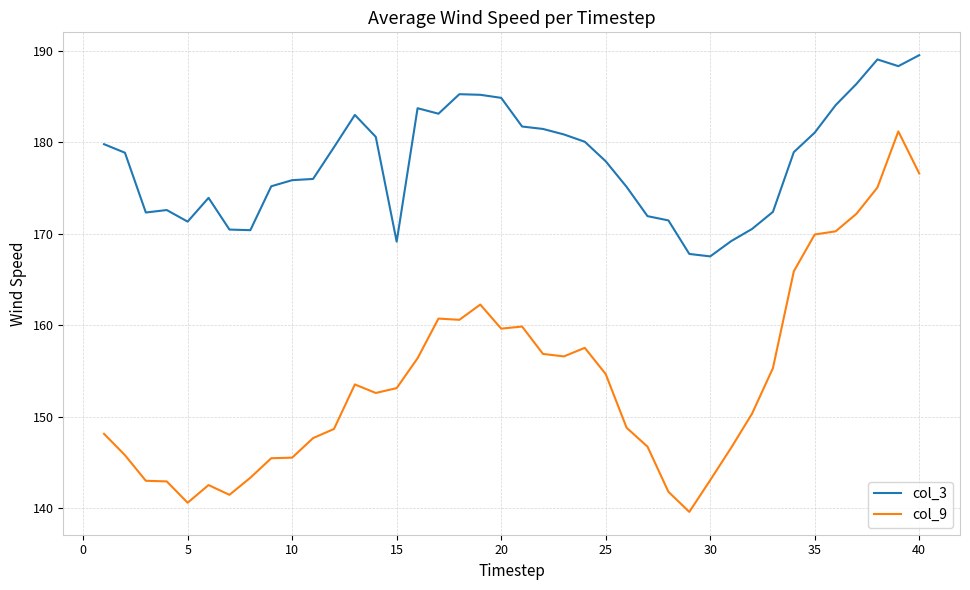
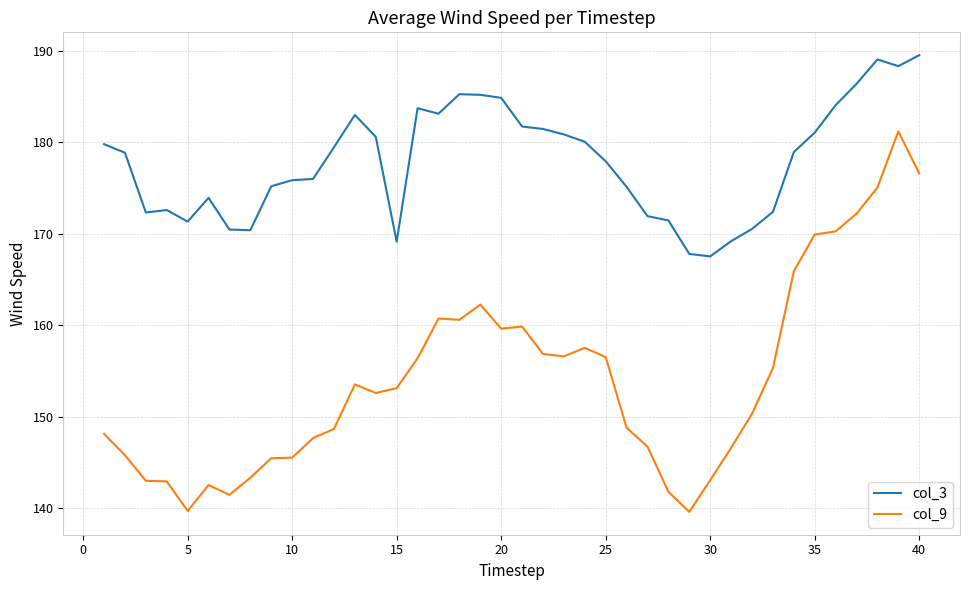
col_9, 5: 141 -> 140
col_9, 25: 155 -> 157
